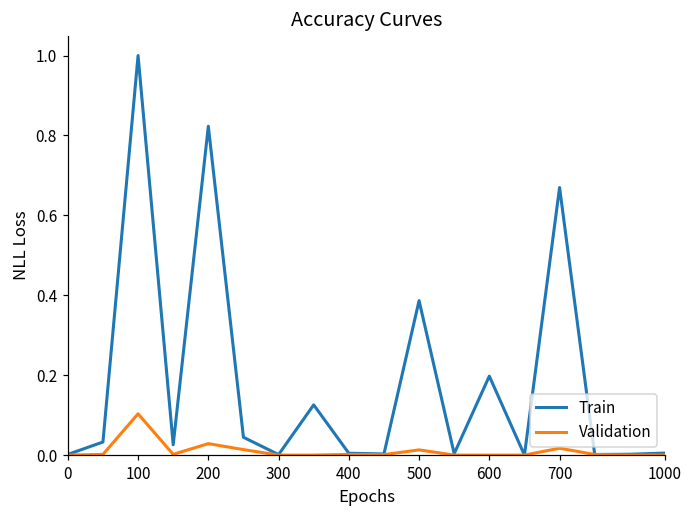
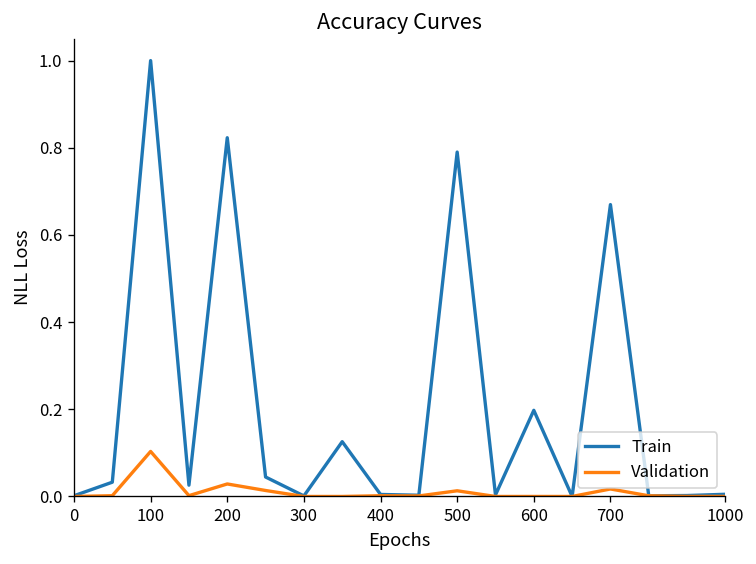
Train, 500: 0.39 -> 0.79
